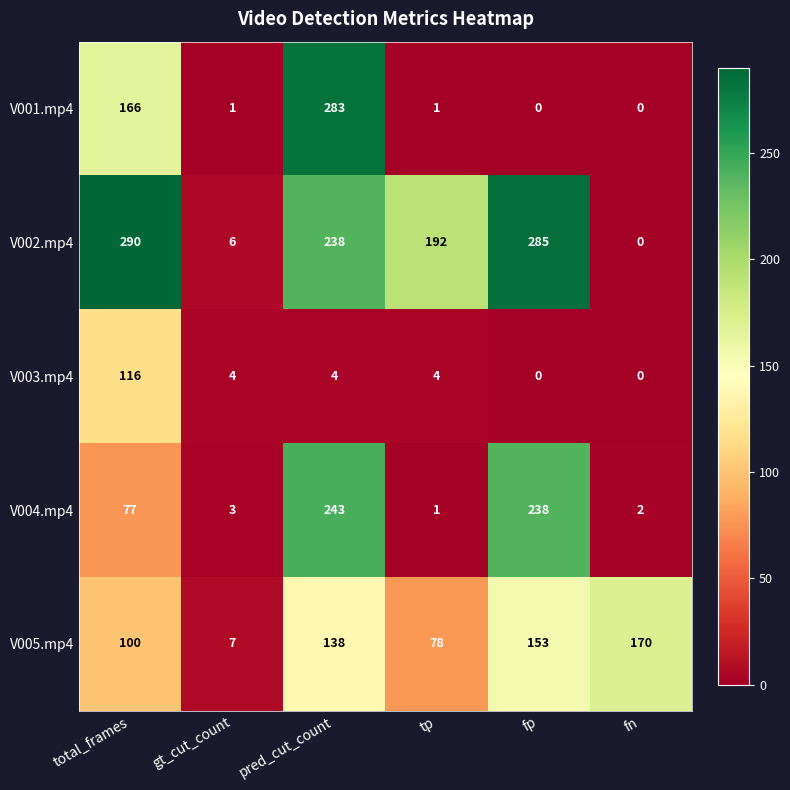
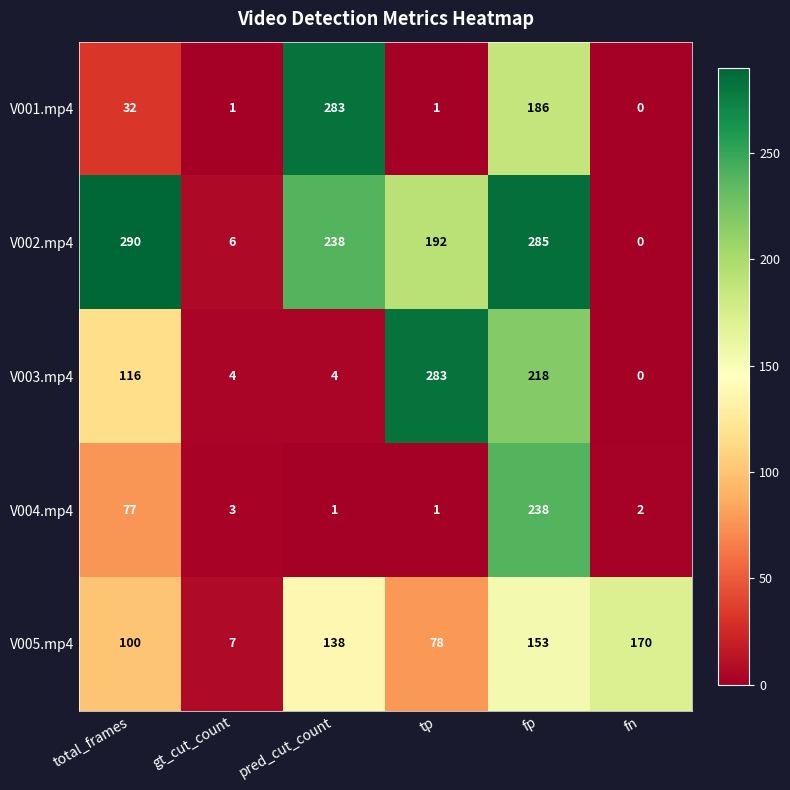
V001.mp4, total_frames: 166 -> 32
V001.mp4, fp: 0 -> 186
V003.mp4, tp: 4 -> 283
V003.mp4, fp: 0 -> 218
V004.mp4, pred_cut_count: 243 -> 1
